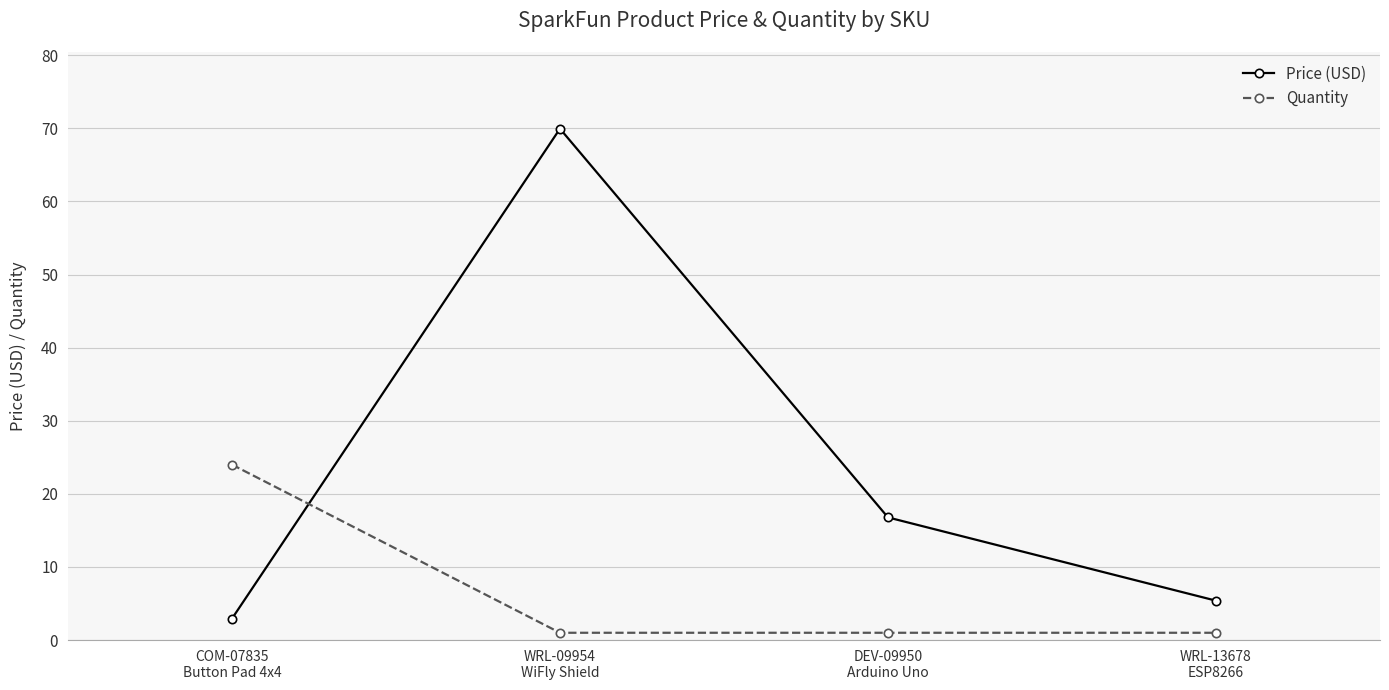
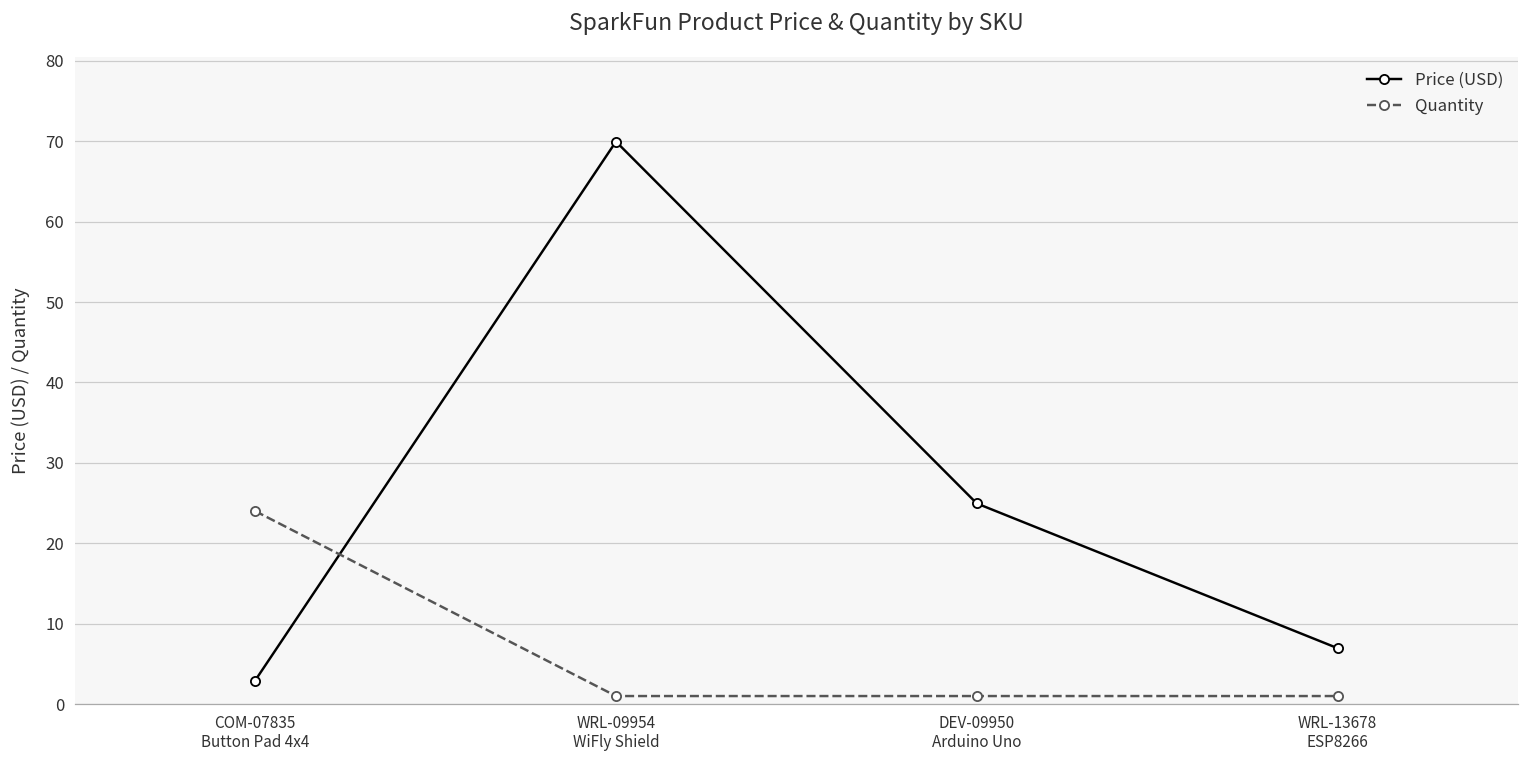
Price (USD), DEV-09950 Arduino Uno: 17 -> 25
Price (USD), WRL-13678 ESP8266: 5 -> 7
